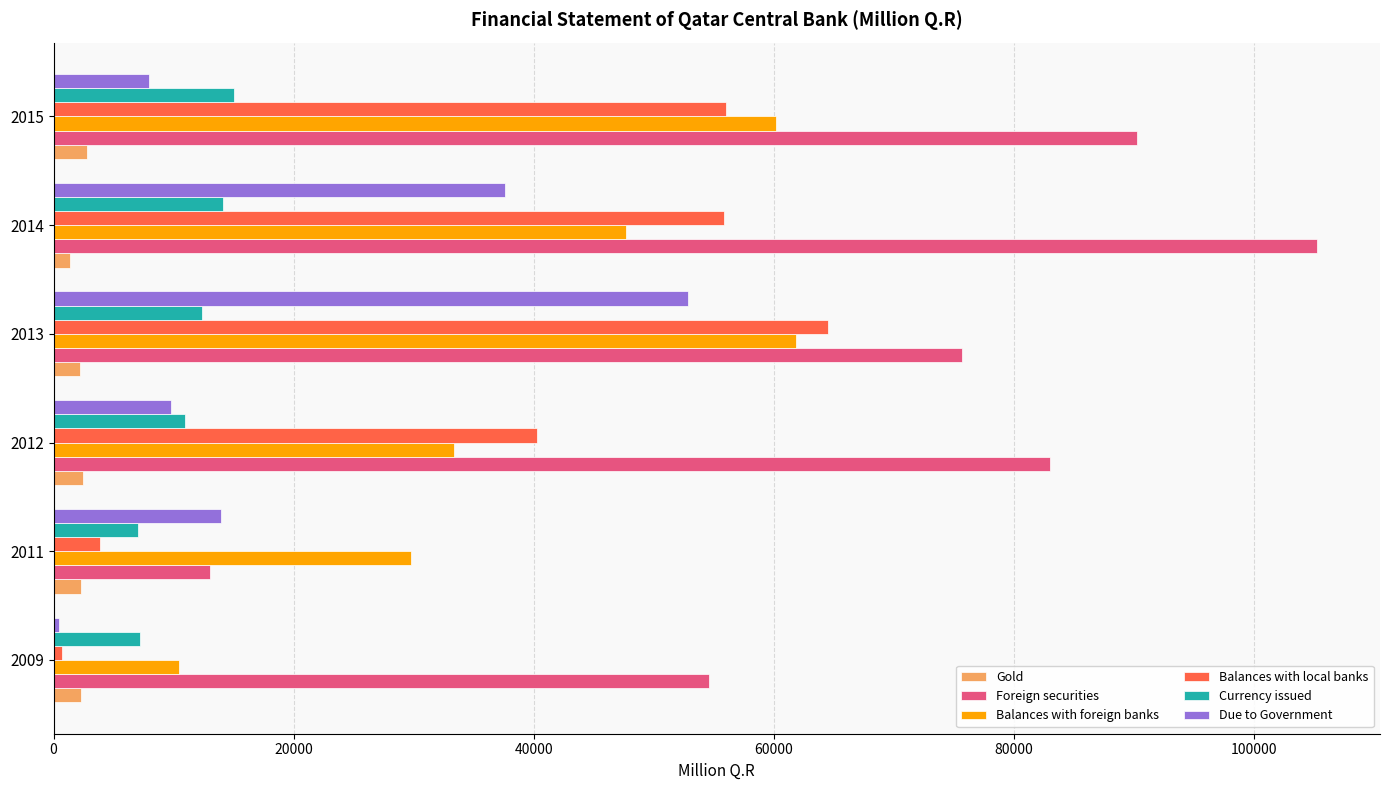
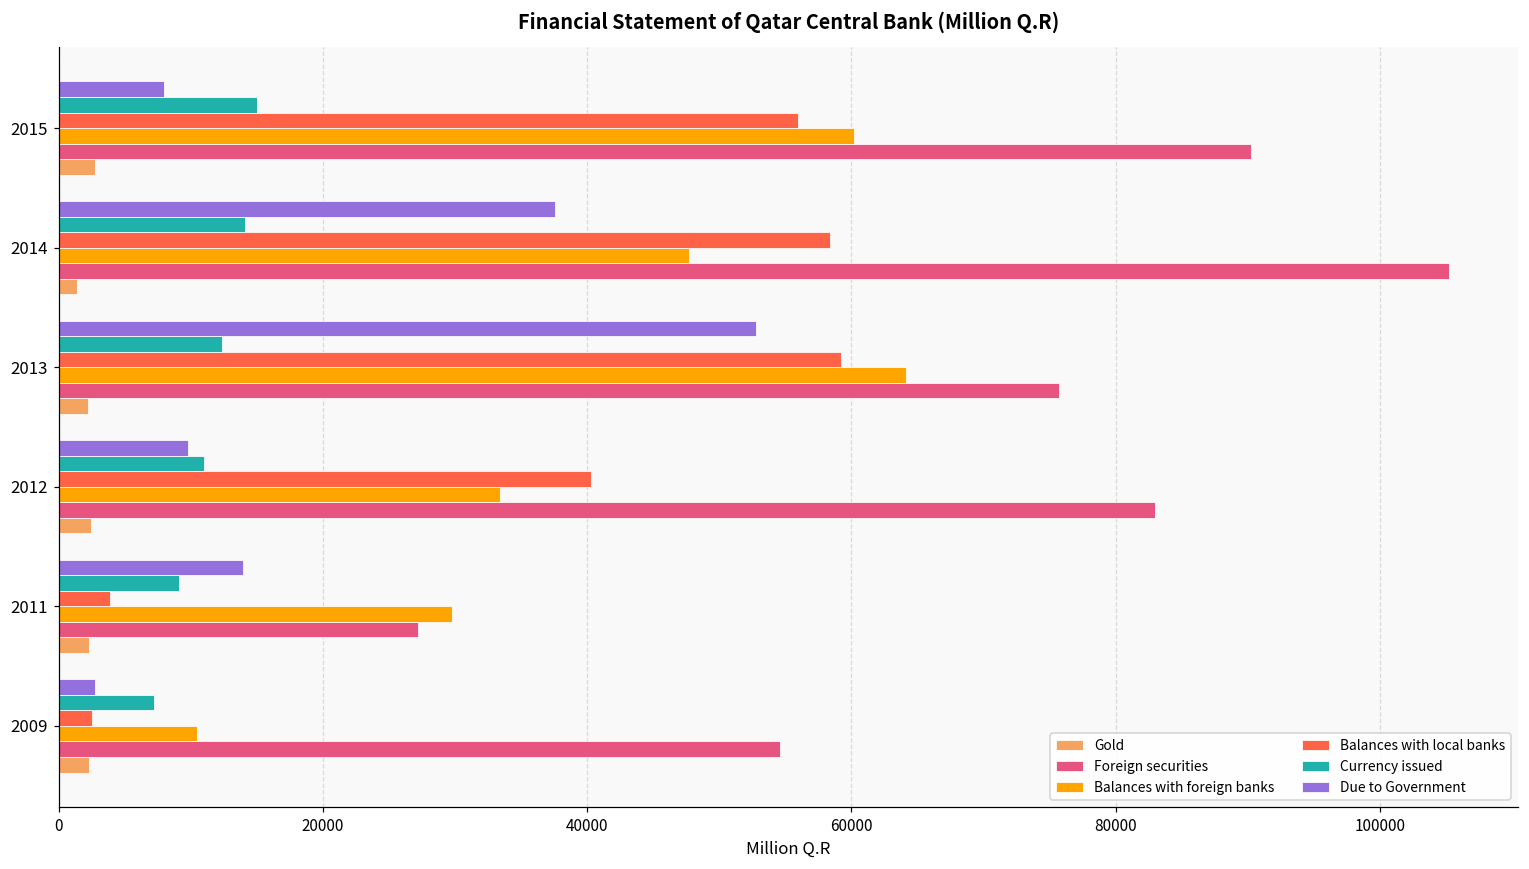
Balances with local banks, 2014: 55900 -> 58400
Balances with local banks, 2013: 64500 -> 59200
Balances with foreign banks, 2013: 61900 -> 64200
Currency issued, 2011: 7000 -> 9100
Foreign securities, 2011: 13000 -> 27200
Due to Government, 2009: 500 -> 2700
Balances with local banks, 2009: 700 -> 2500
